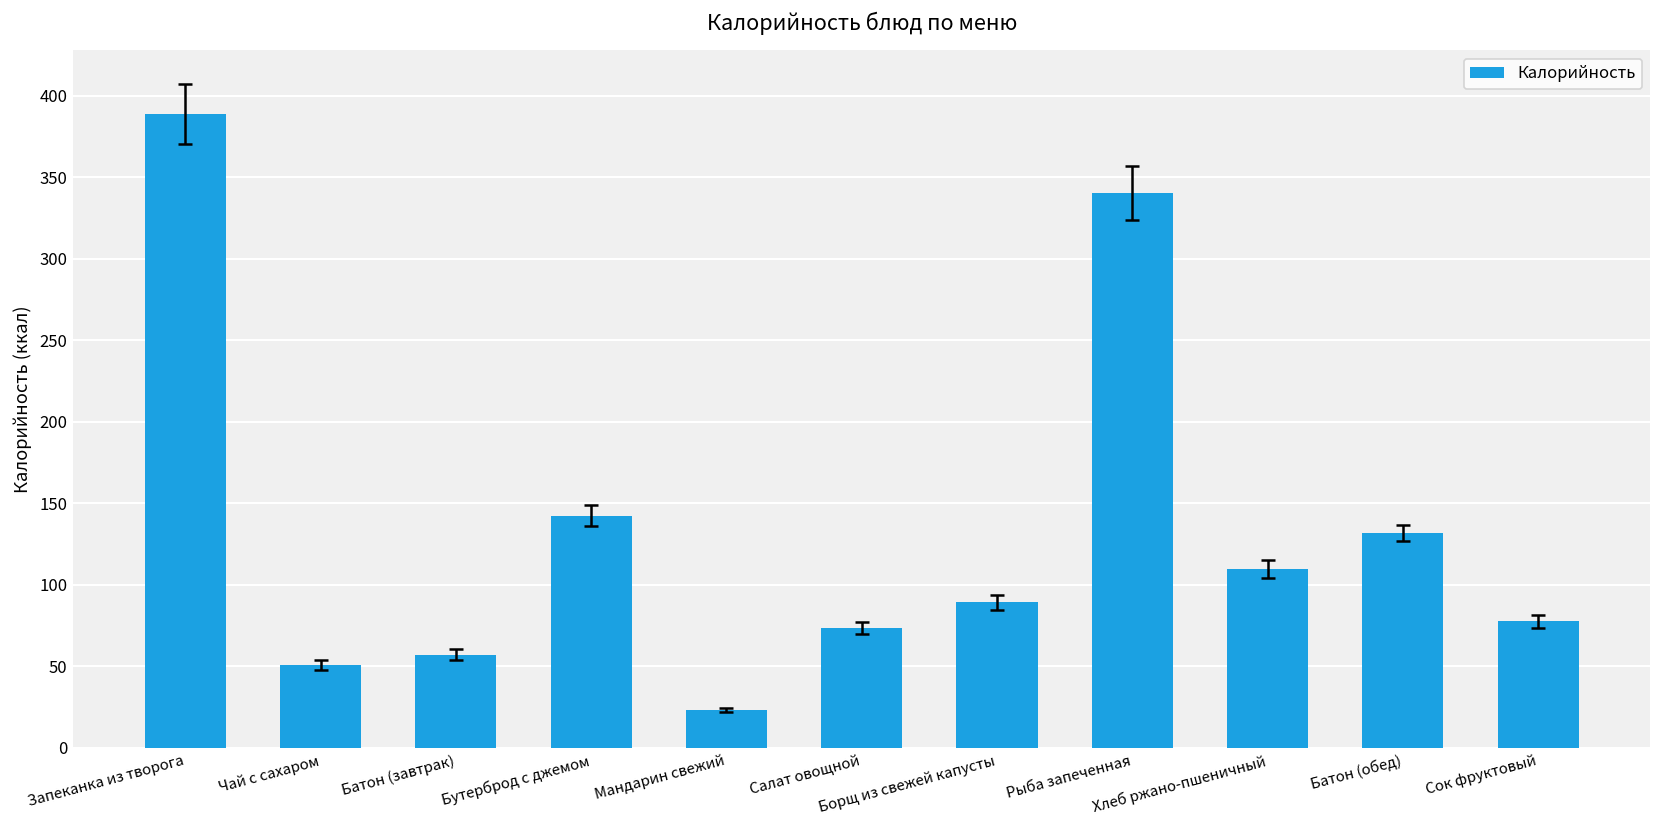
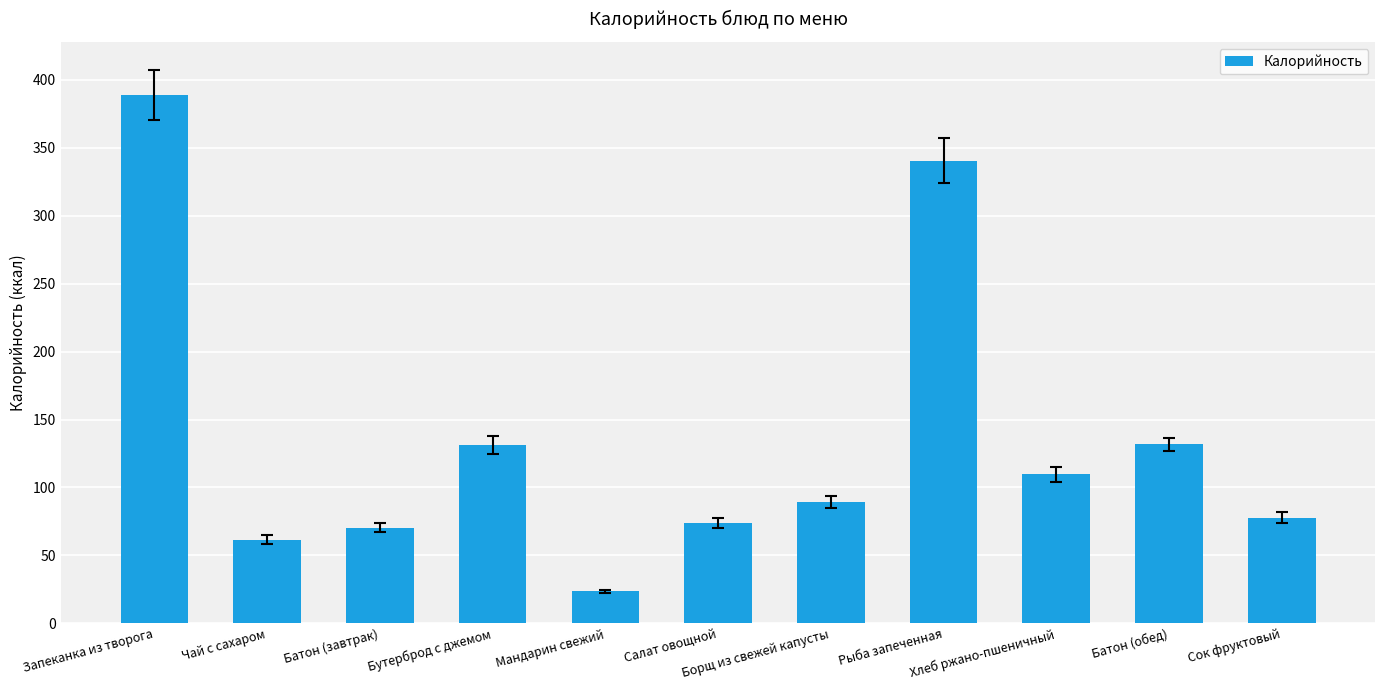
Калорийность, Чай с сахаром: 51 -> 62
Калорийность, Батон (завтрак): 57 -> 70
Калорийность, Бутерброд с джемом: 143 -> 132
